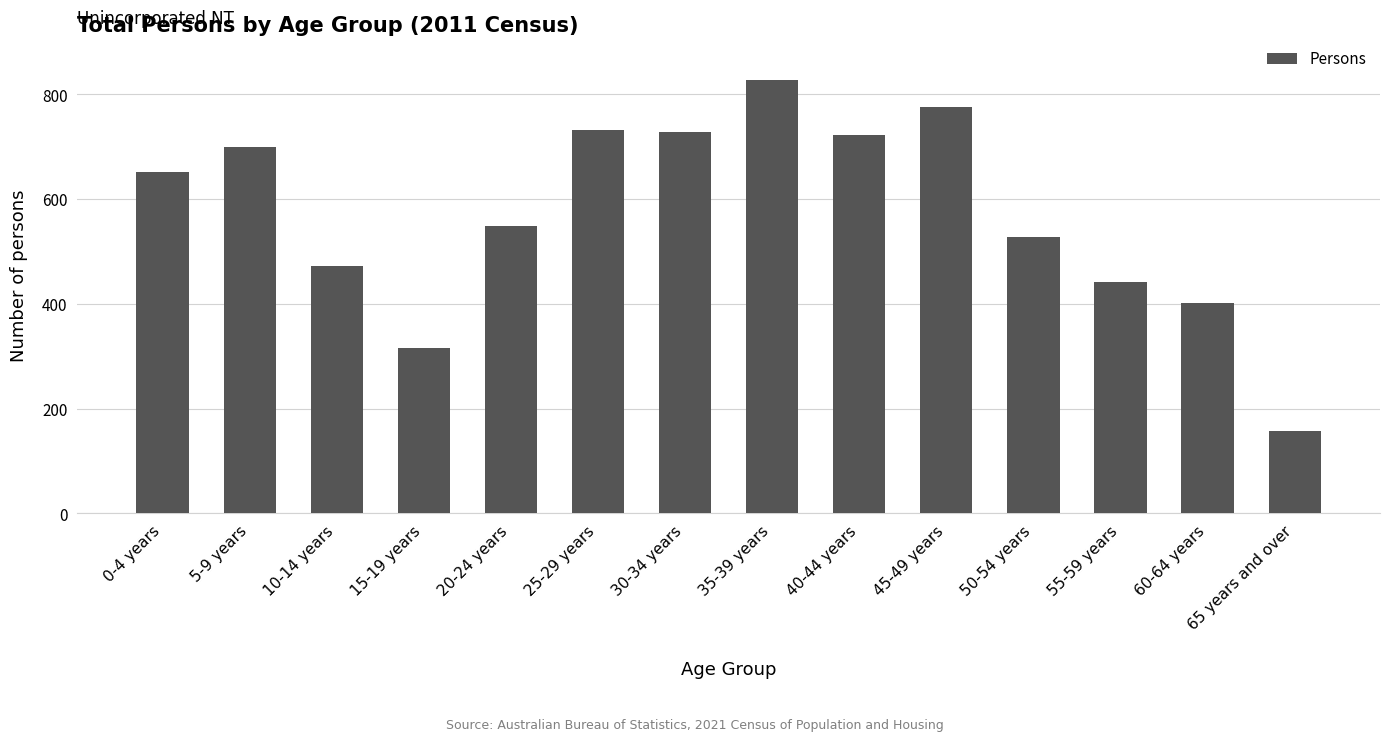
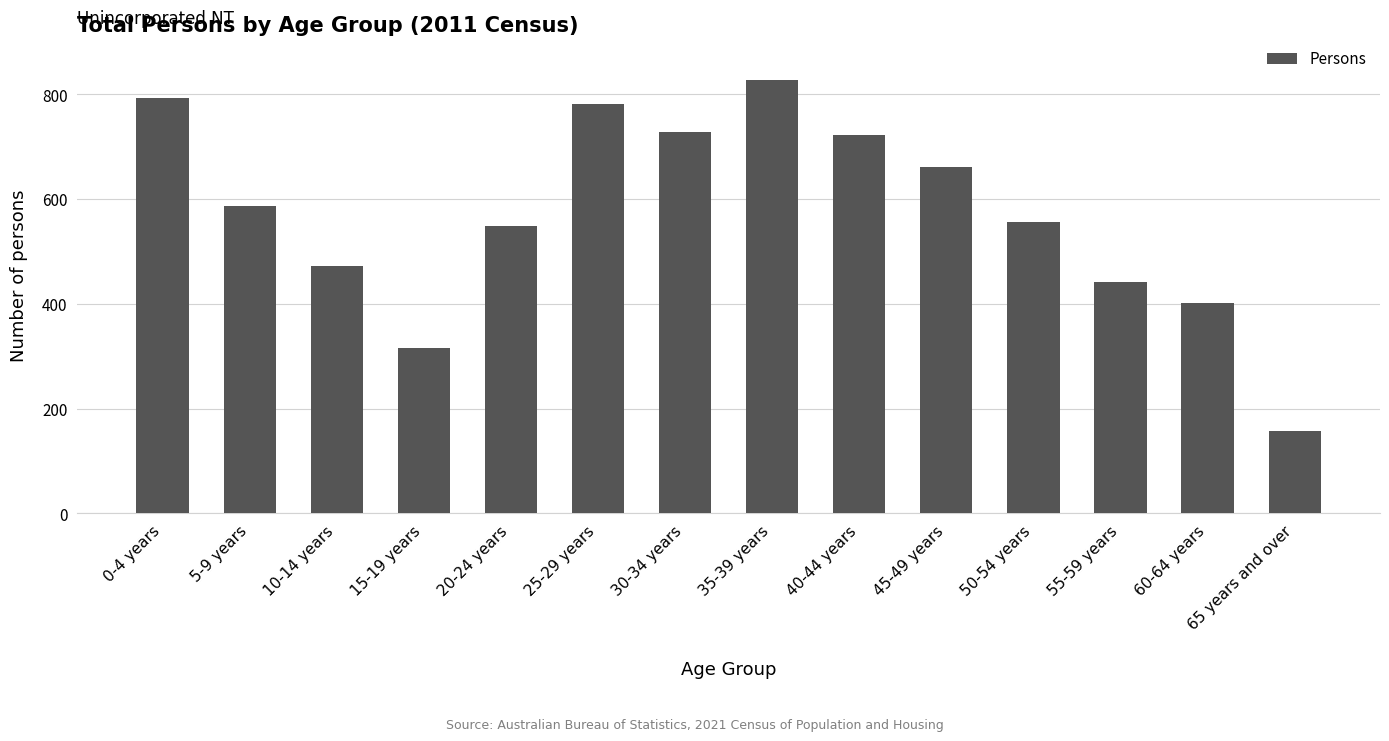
0-4 years: 650 -> 790
5-9 years: 700 -> 590
25-29 years: 730 -> 780
45-49 years: 780 -> 660
50-54 years: 530 -> 560
